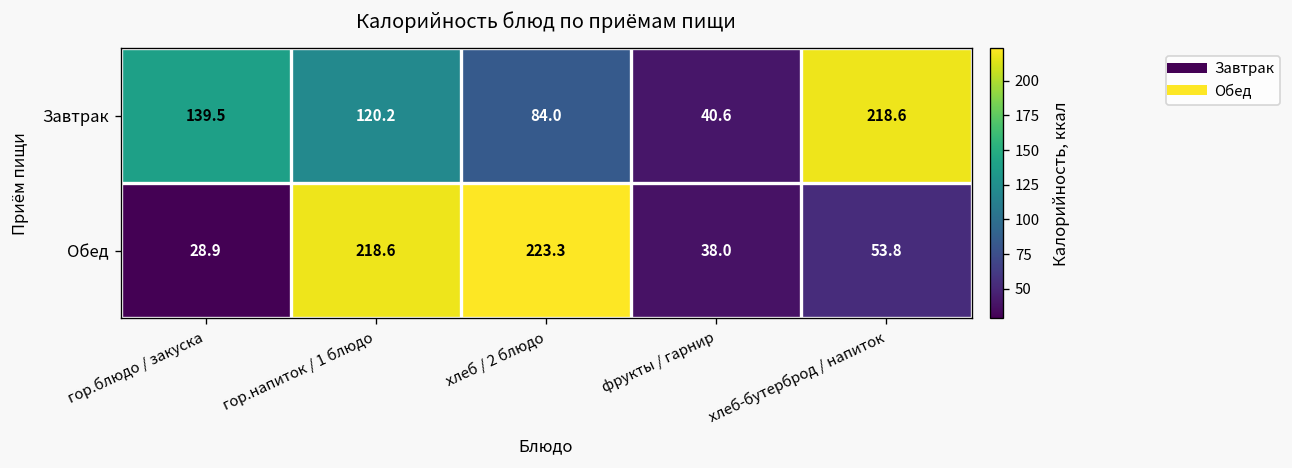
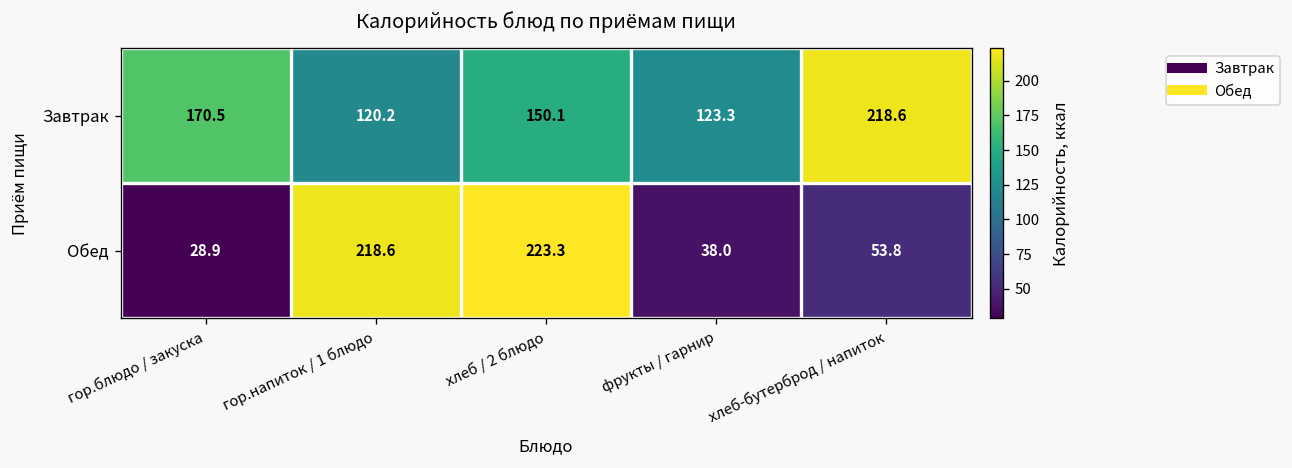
Завтрак, гор.блюдо / закуска: 139.5 -> 170.5
Завтрак, хлеб / 2 блюдо: 84.0 -> 150.1
Завтрак, фрукты / гарнир: 40.6 -> 123.3
